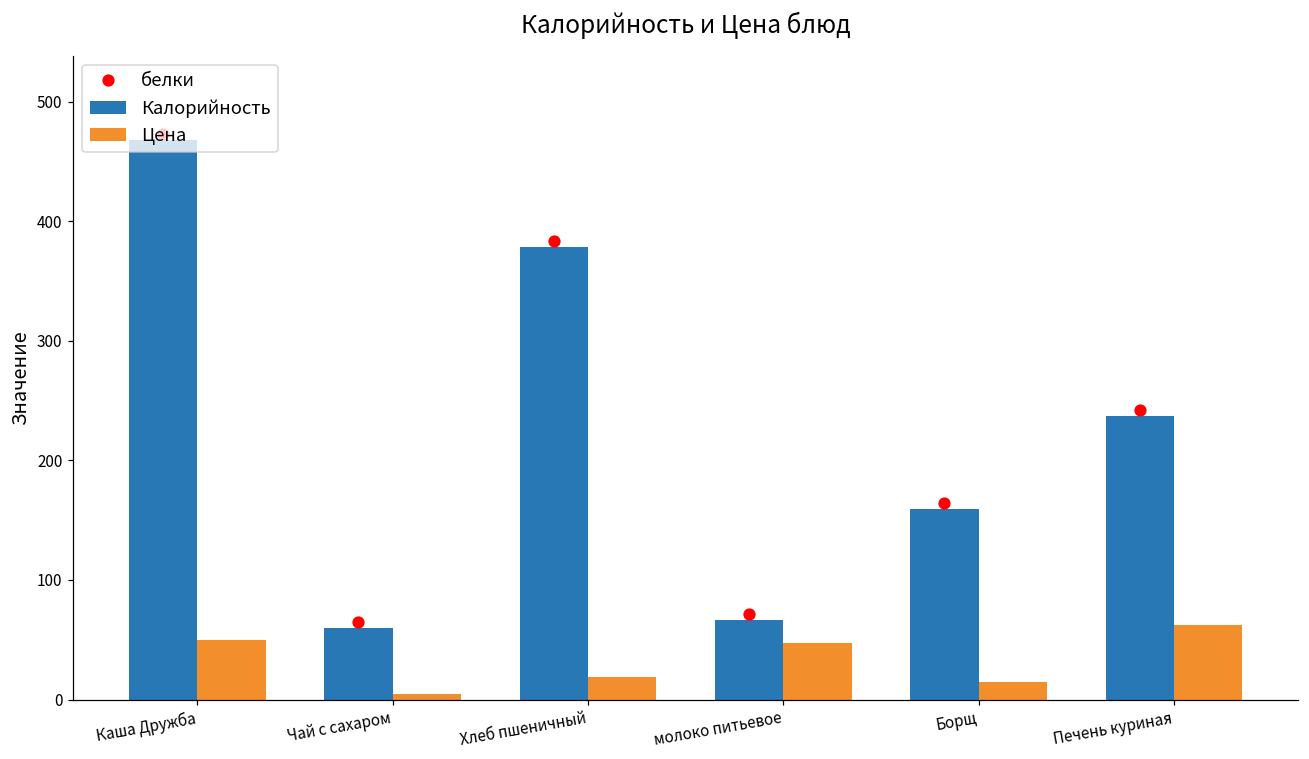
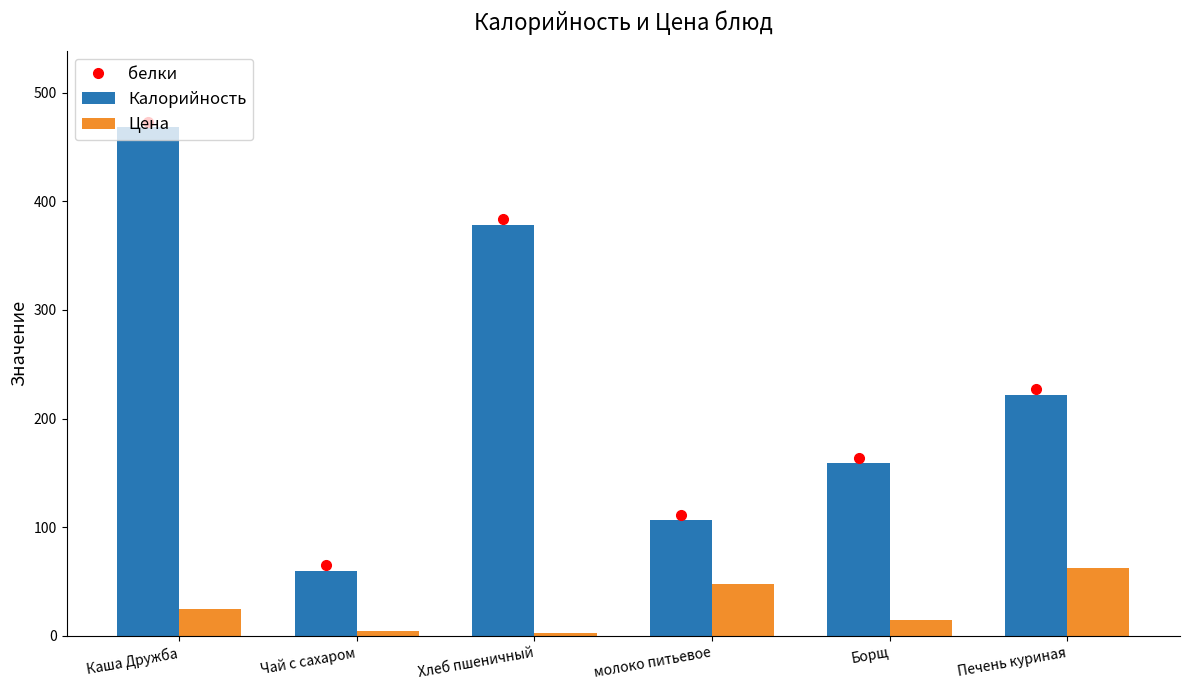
Цена, Каша Дружба: 50 -> 25
Цена, Хлеб пшеничный: 19 -> 3
Калорийность, молоко питьевое: 67 -> 107
Калорийность, Печень куриная: 237 -> 222
